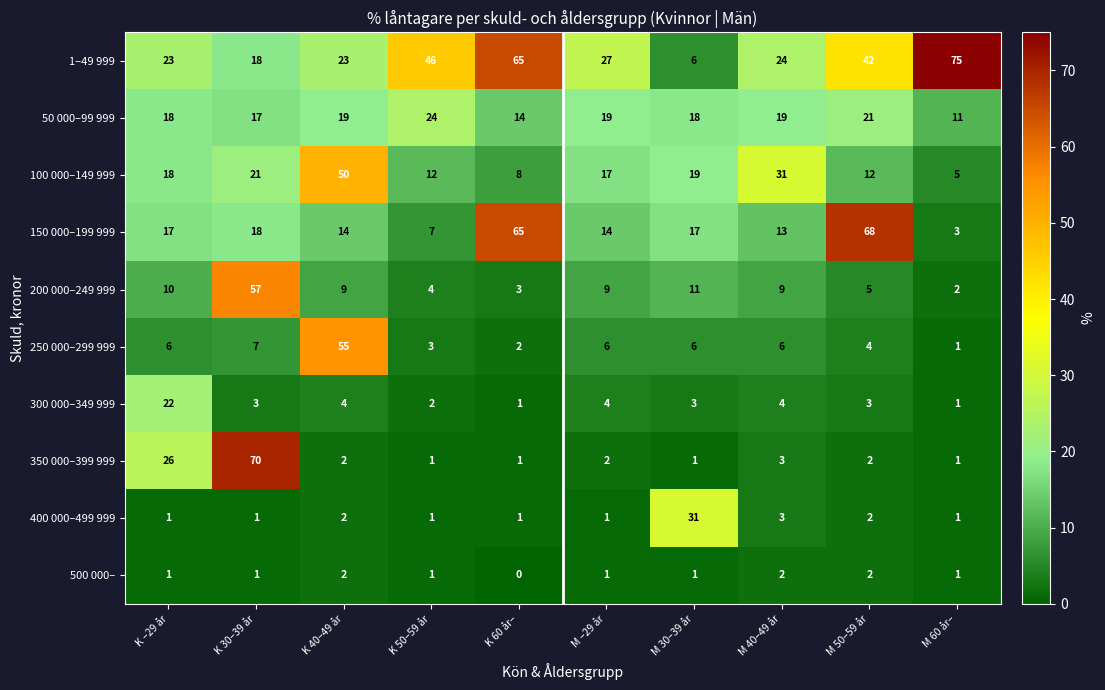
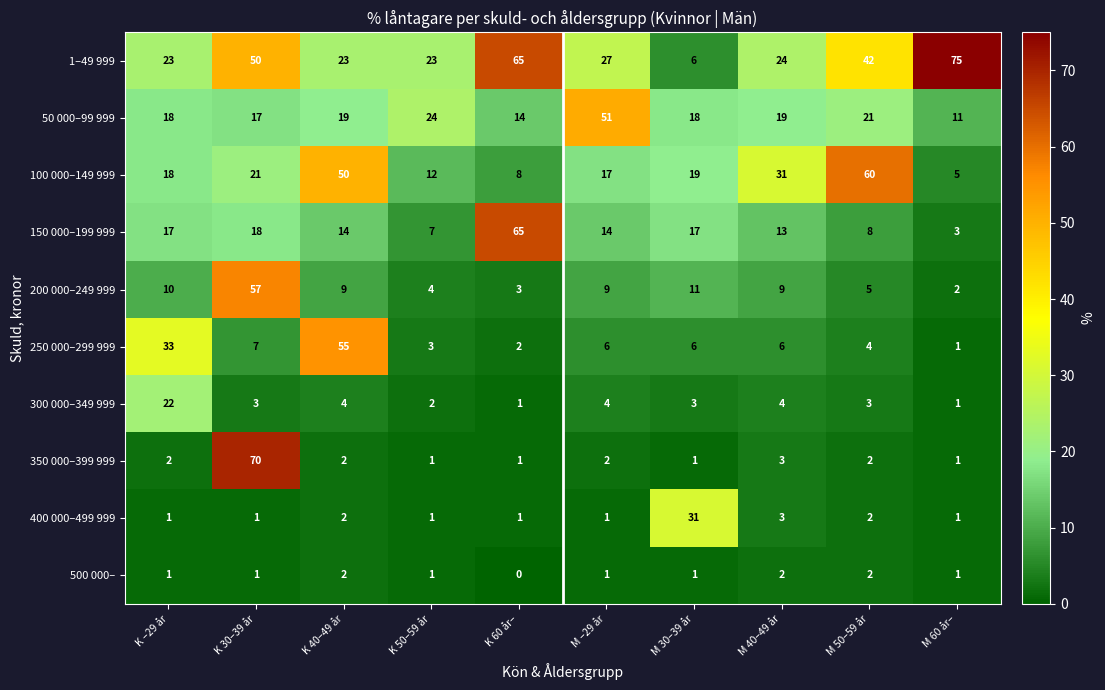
1–49 999, K 30–39 år: 18 -> 50
1–49 999, K 50–59 år: 46 -> 23
50 000–99 999, M –29 år: 19 -> 51
100 000–149 999, M 50–59 år: 12 -> 60
150 000–199 999, M 50–59 år: 68 -> 8
250 000–299 999, K –29 år: 6 -> 33
350 000–399 999, K –29 år: 26 -> 2
